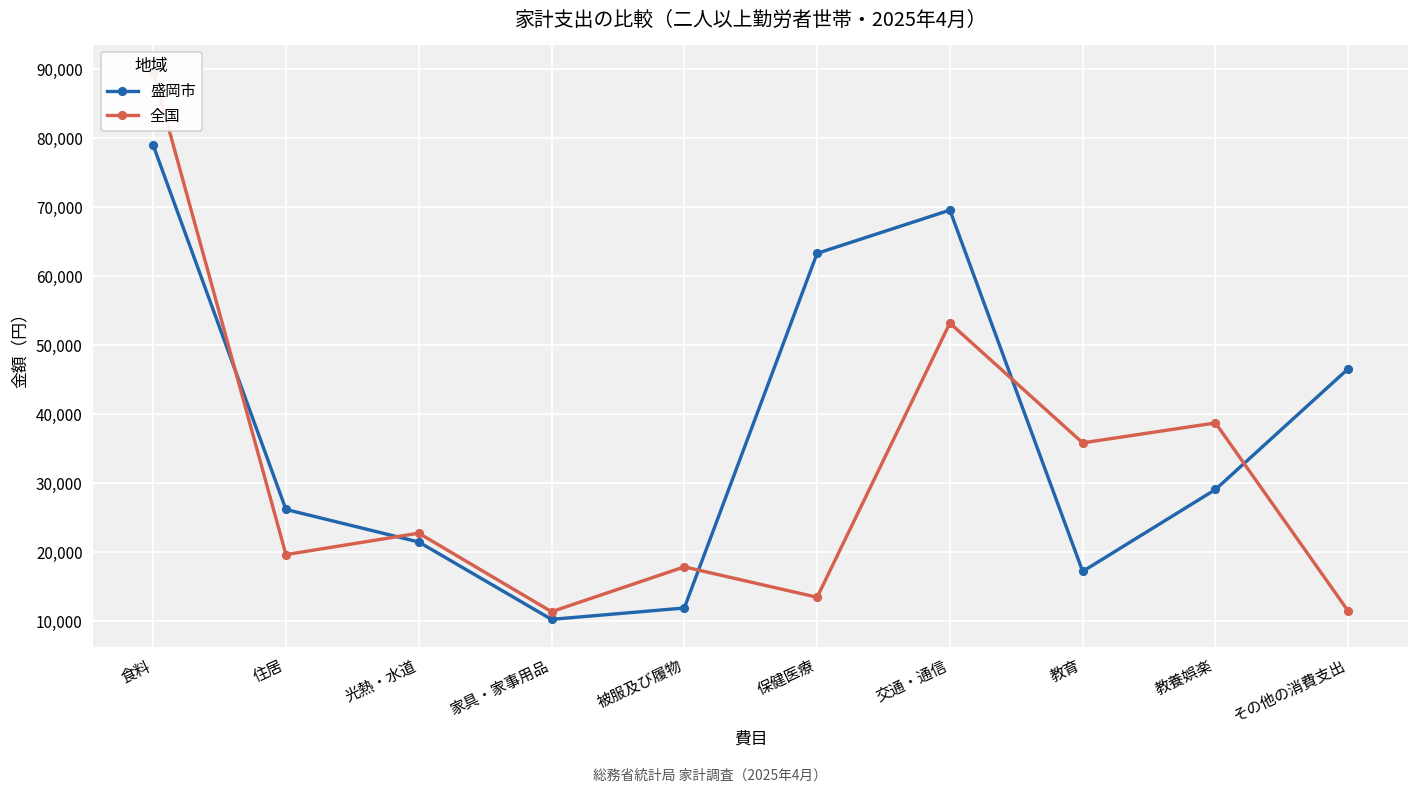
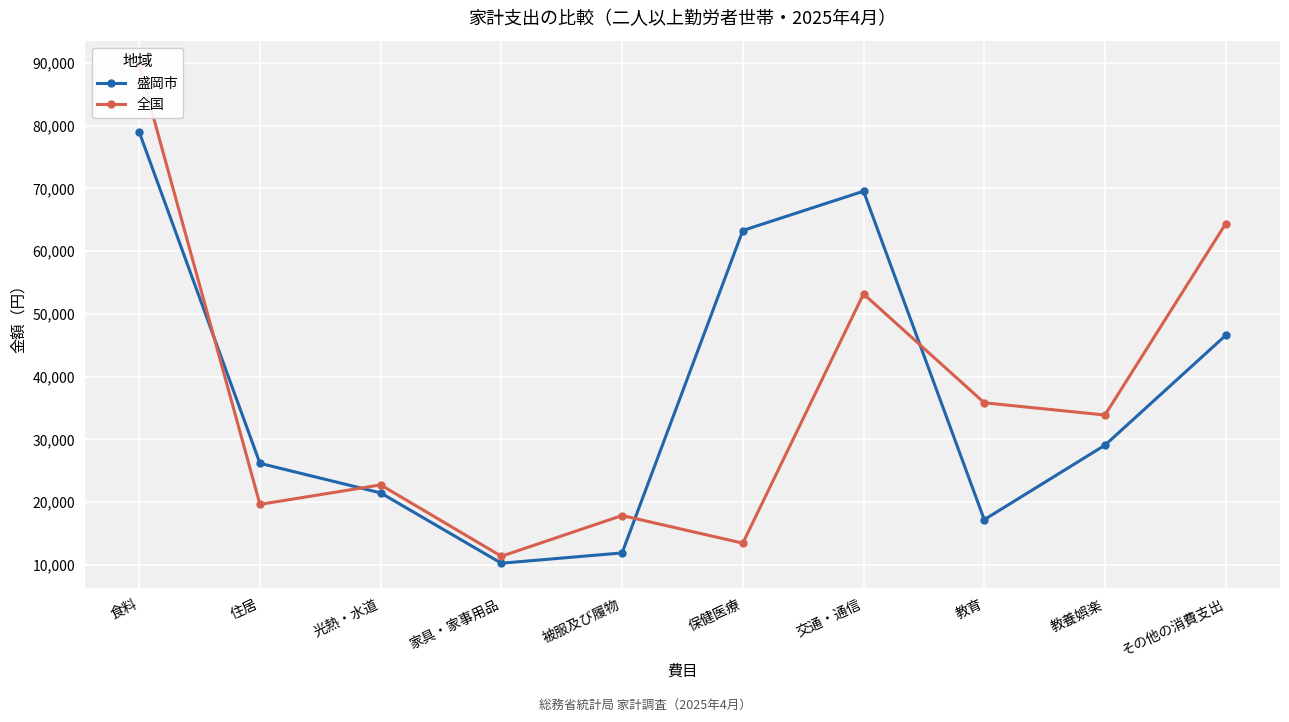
全国, 教養娯楽: 39,000 -> 34,000
全国, その他の消費支出: 11,000 -> 64,000
